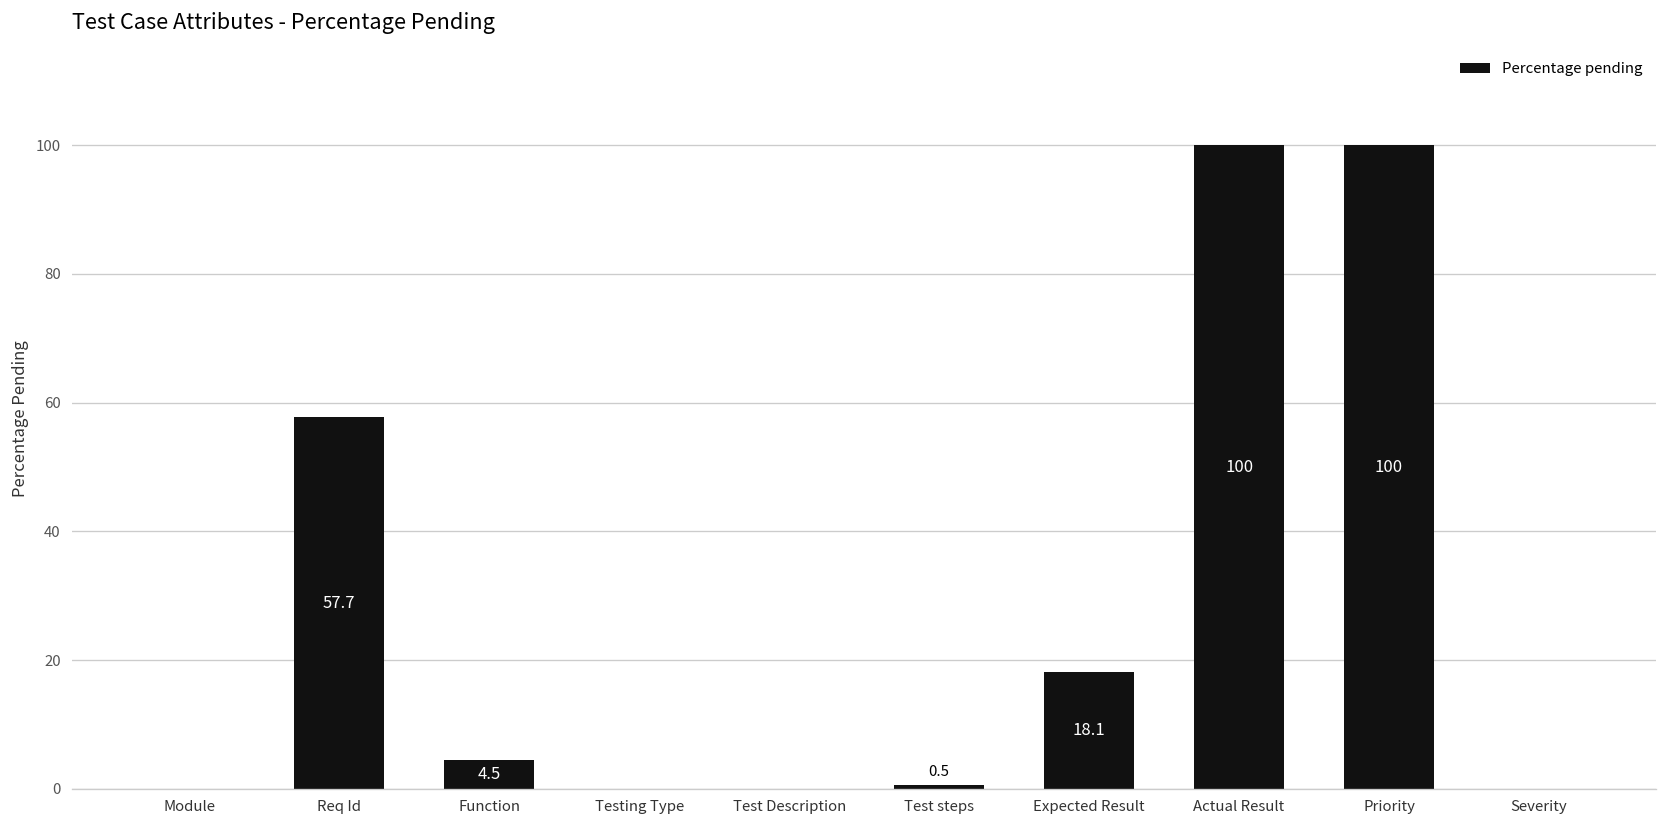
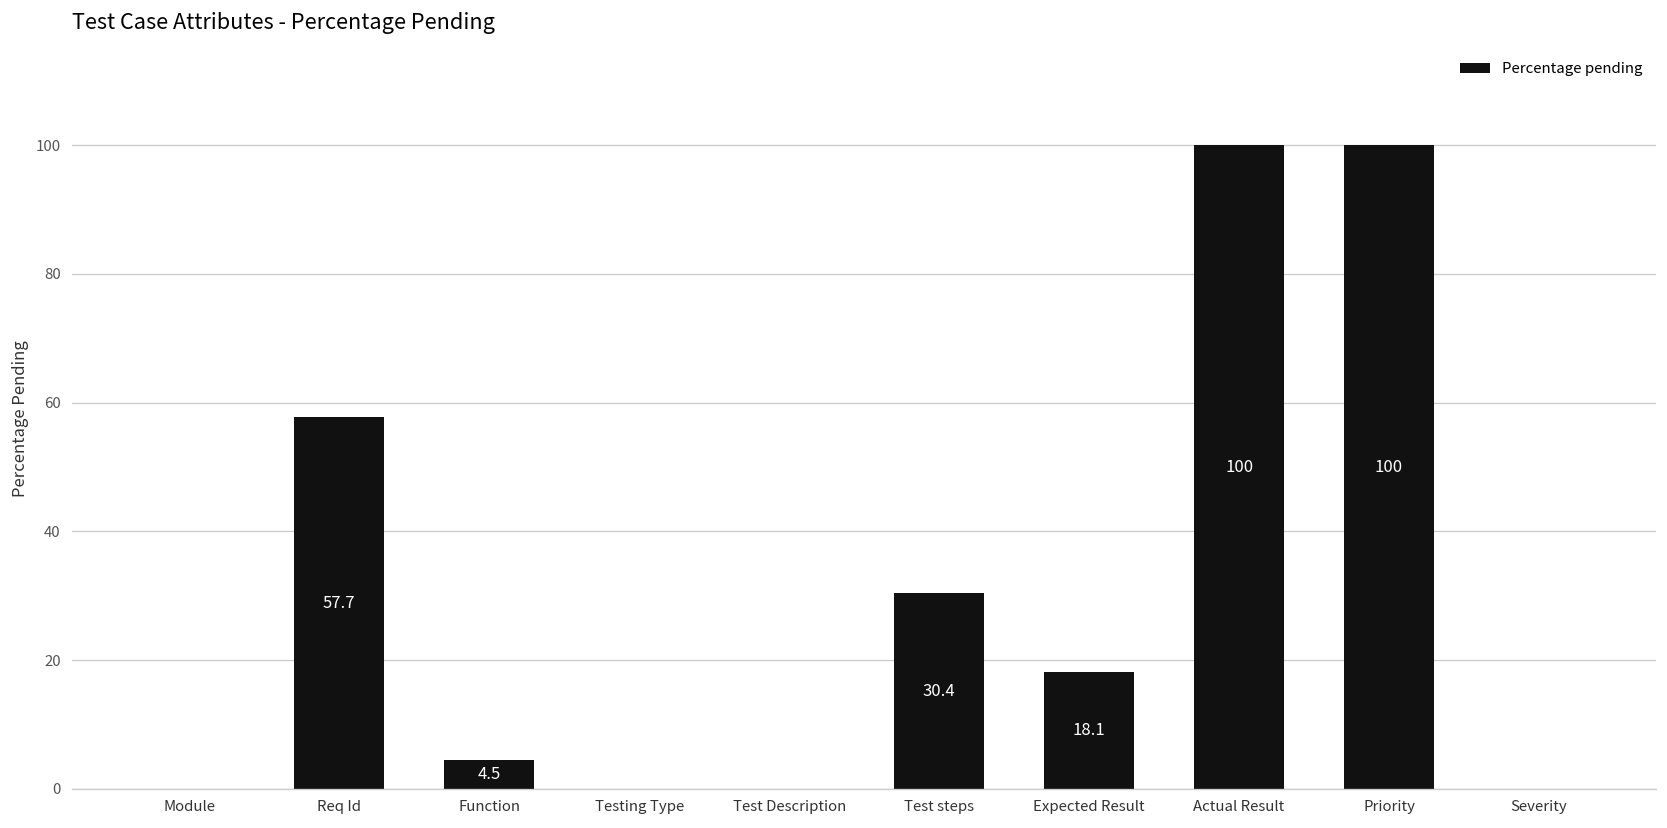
Test steps: 0.5 -> 30.4
